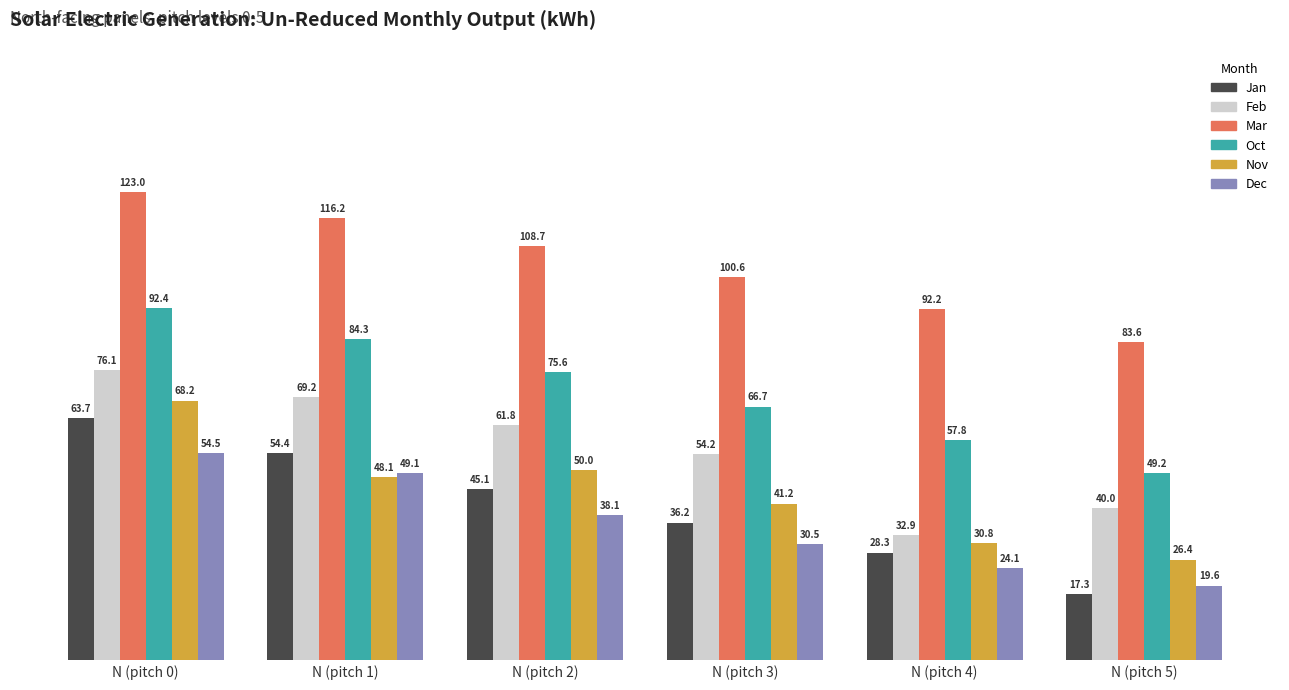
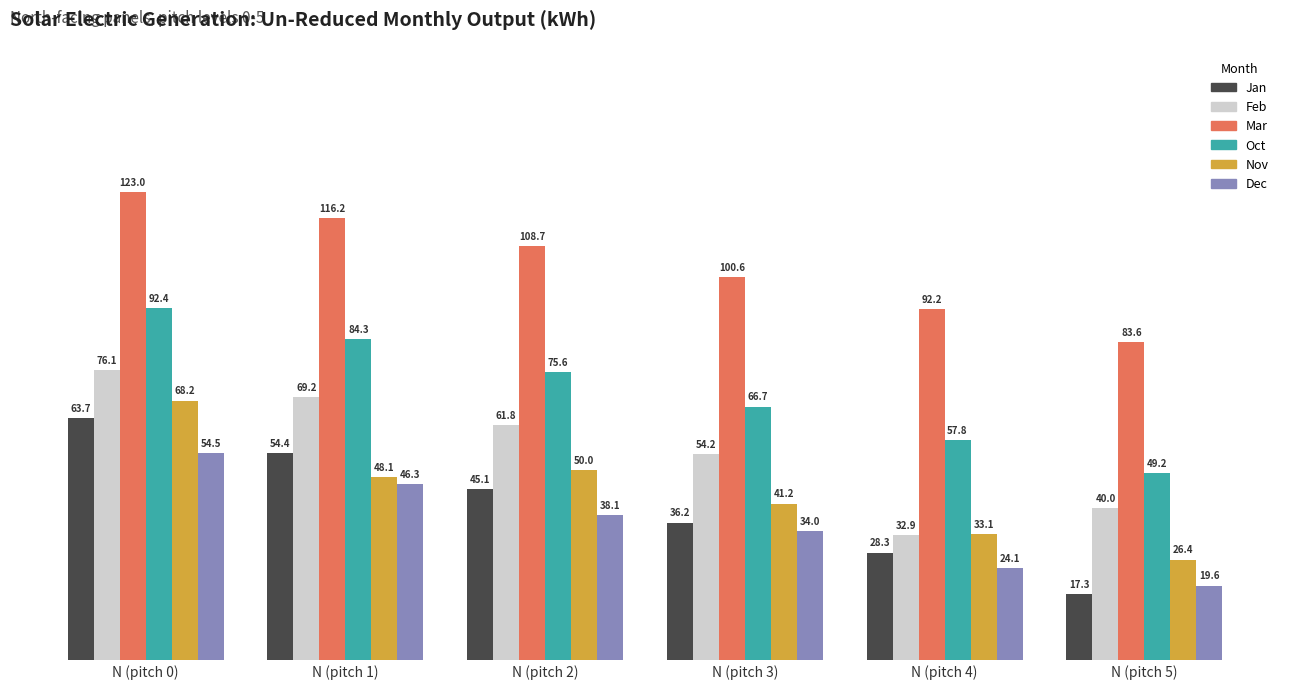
Dec, N (pitch 1): 49.1 -> 46.3
Dec, N (pitch 3): 30.5 -> 34.0
Nov, N (pitch 4): 30.8 -> 33.1
